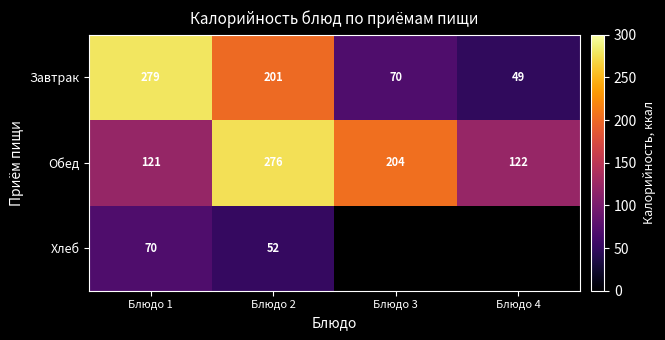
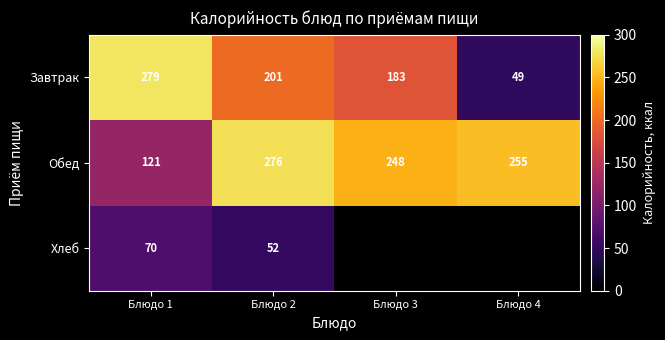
Завтрак, Блюдо 3: 70 -> 183
Обед, Блюдо 3: 204 -> 248
Обед, Блюдо 4: 122 -> 255
